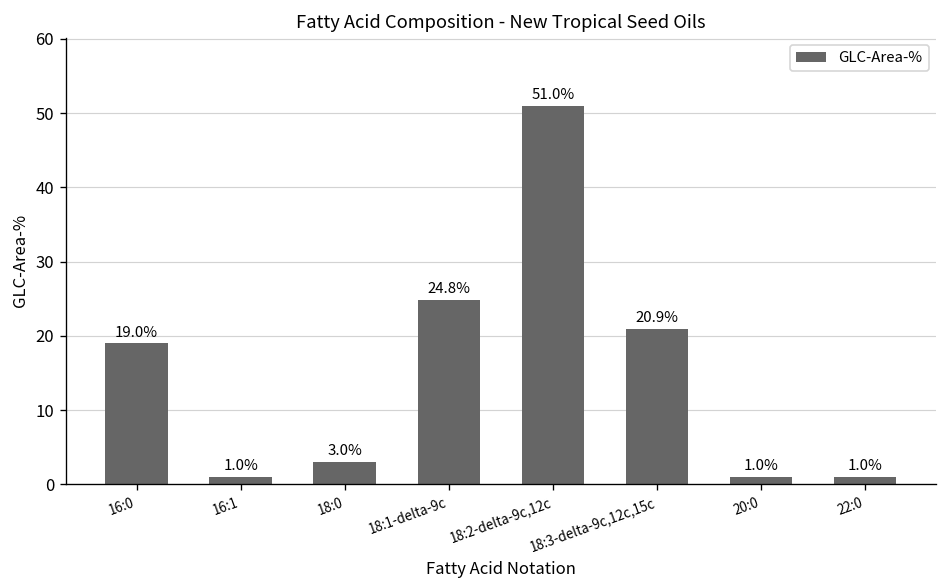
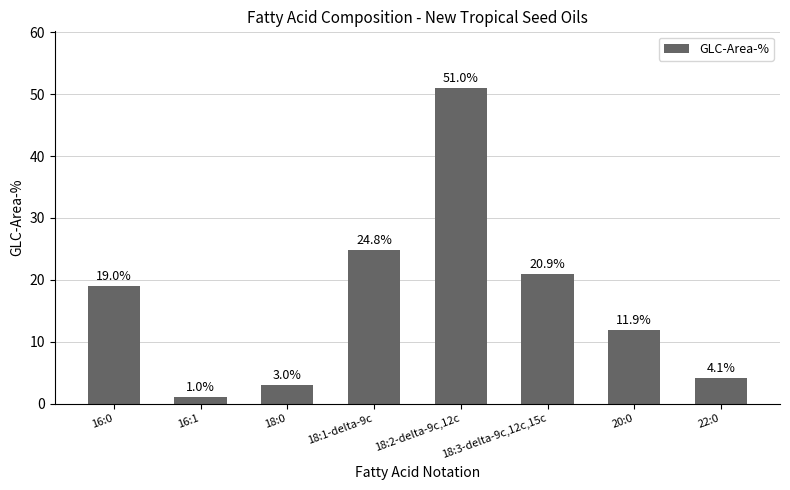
20:0: 1.0% -> 11.9%
22:0: 1.0% -> 4.1%
